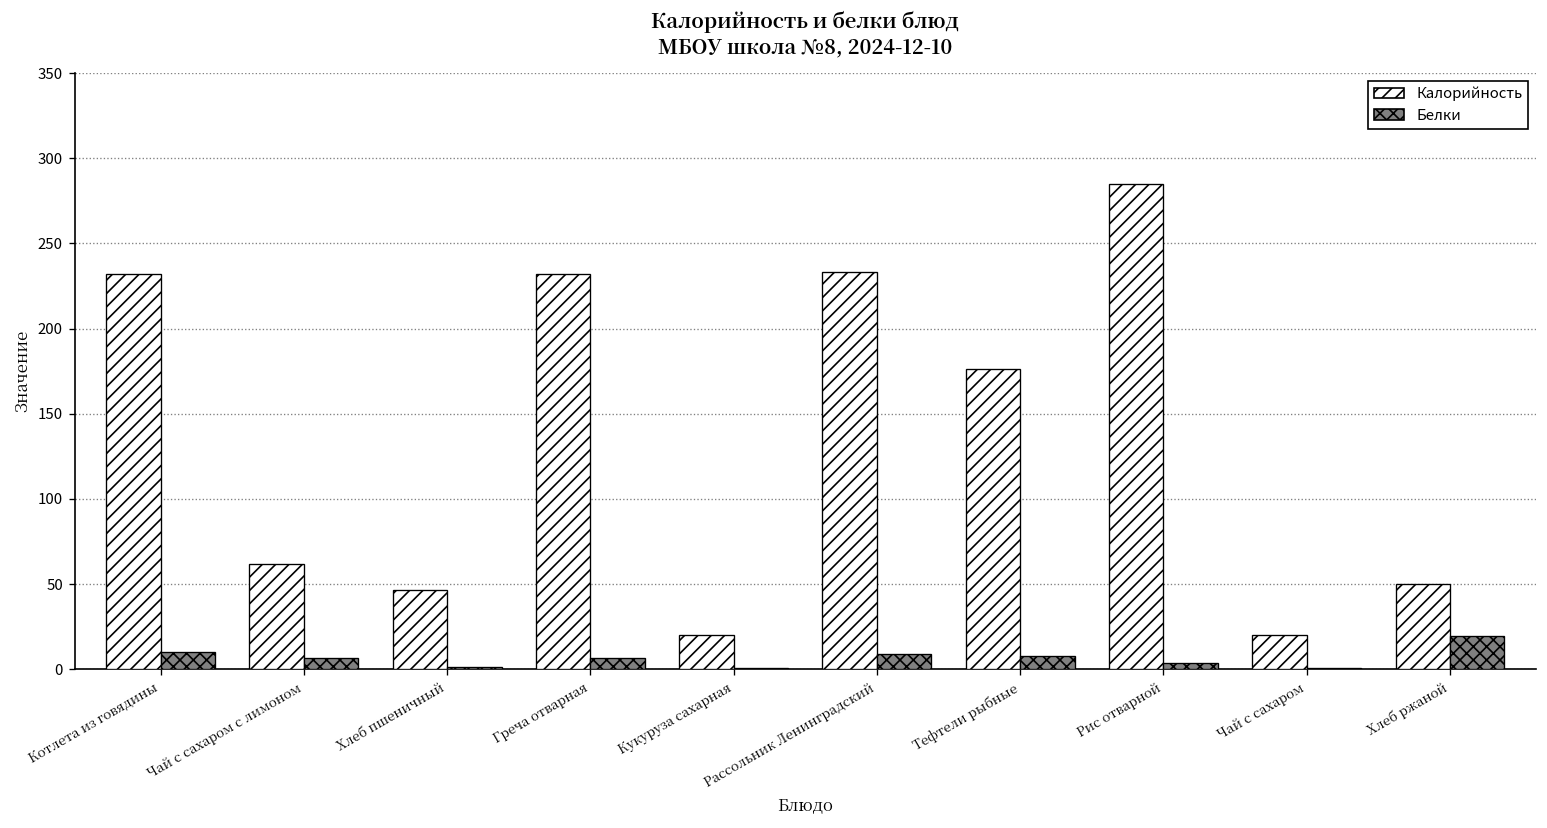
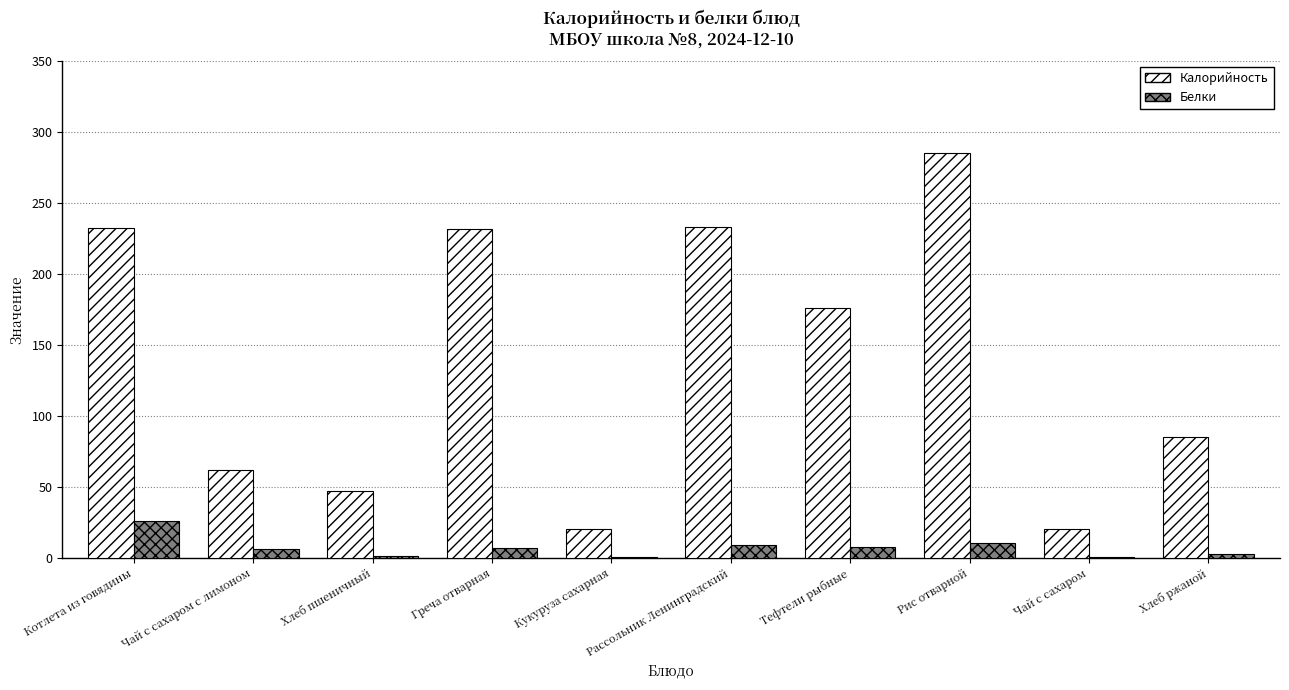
Белки, Котлета из говядины: 10 -> 26
Белки, Рис отварной: 4 -> 11
Калорийность, Хлеб ржаной: 50 -> 85
Белки, Хлеб ржаной: 19 -> 3
